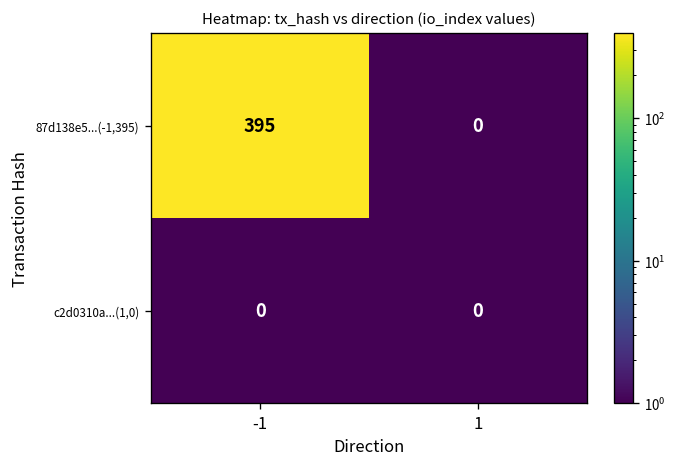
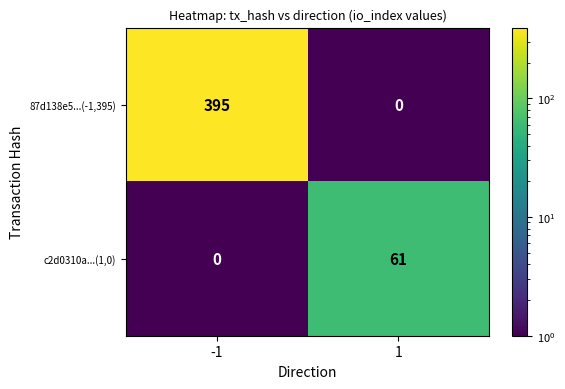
c2d0310a...(1,0), 1: 0 -> 61
